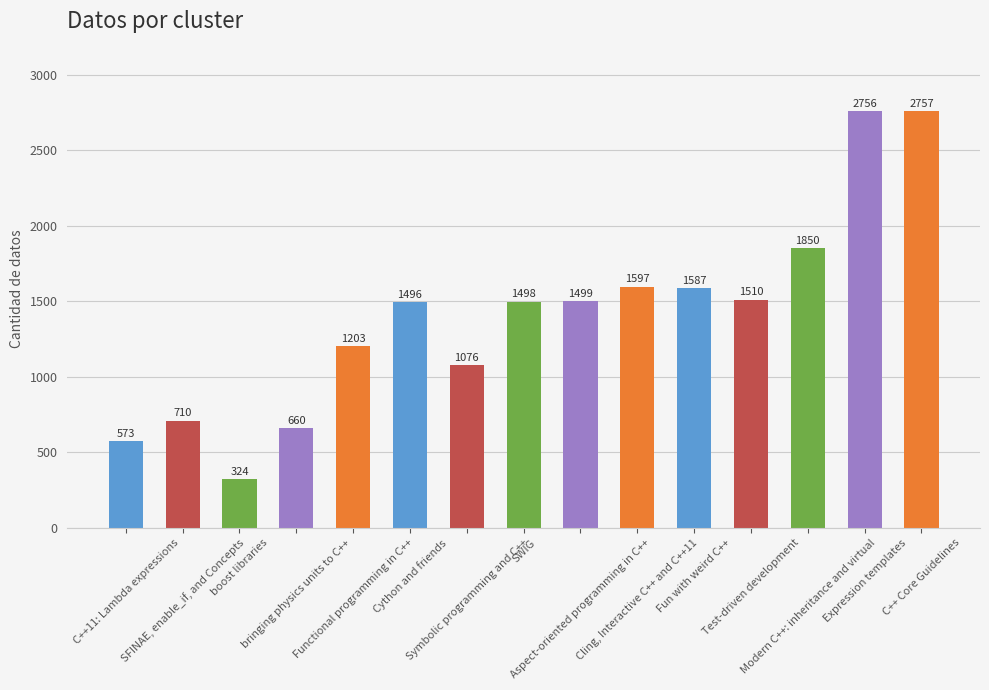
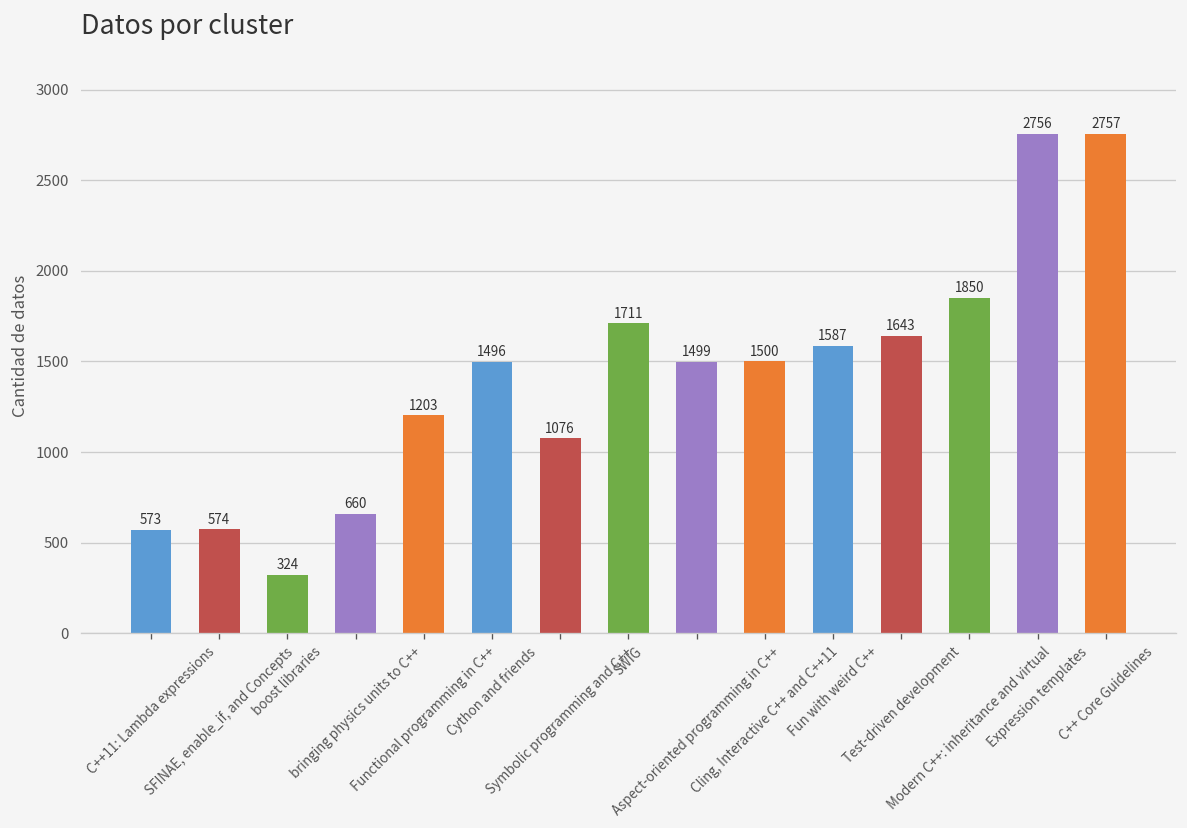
SFINAE, enable_if, and Concepts: 710 -> 574
SWIG: 1498 -> 1711
Cling, Interactive C++ and C++11: 1597 -> 1500
Test-driven development: 1510 -> 1643
